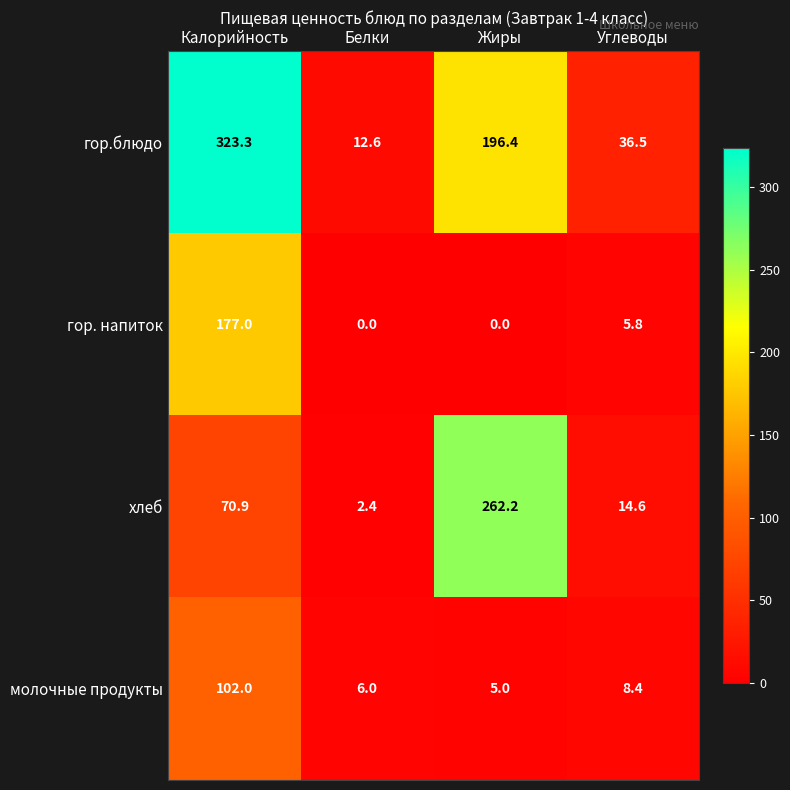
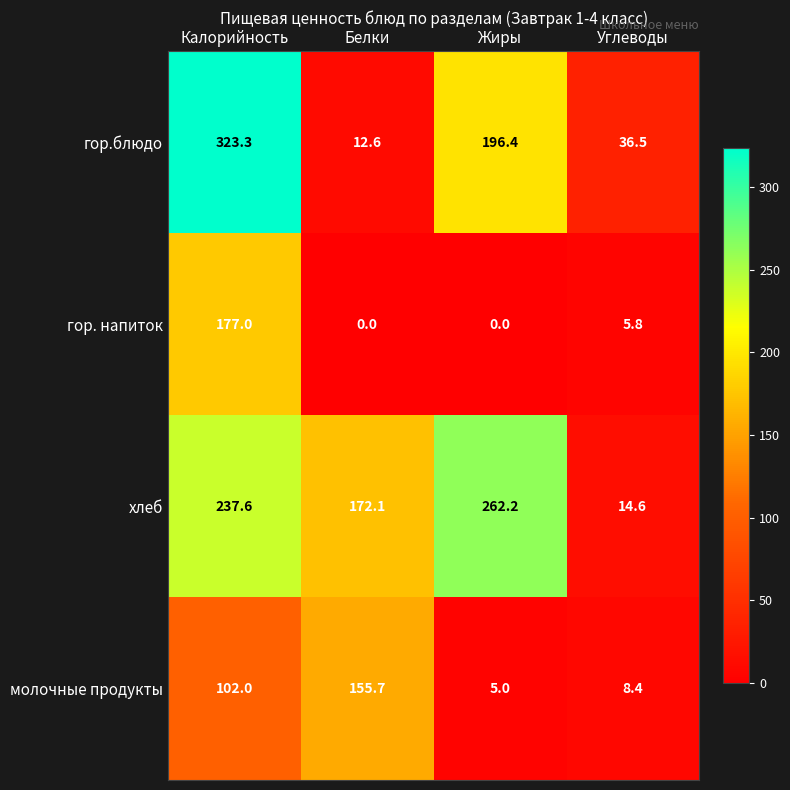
хлеб, Калорийность: 70.9 -> 237.6
хлеб, Белки: 2.4 -> 172.1
молочные продукты, Белки: 6.0 -> 155.7
